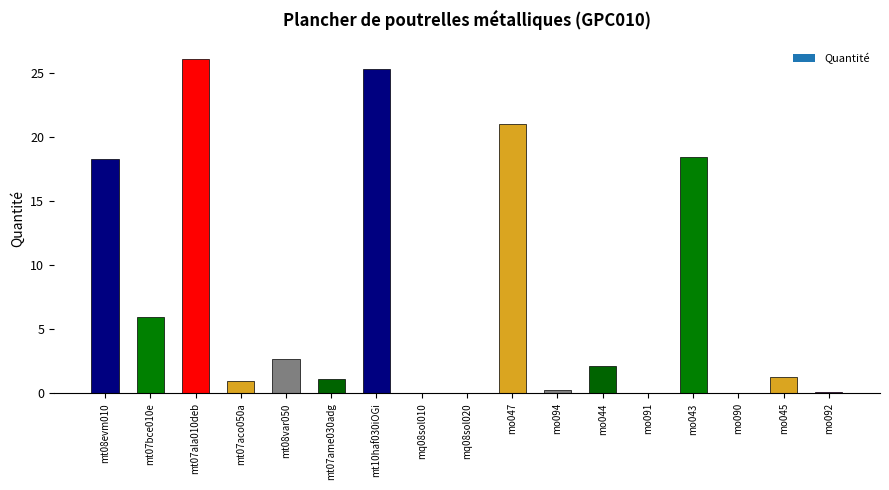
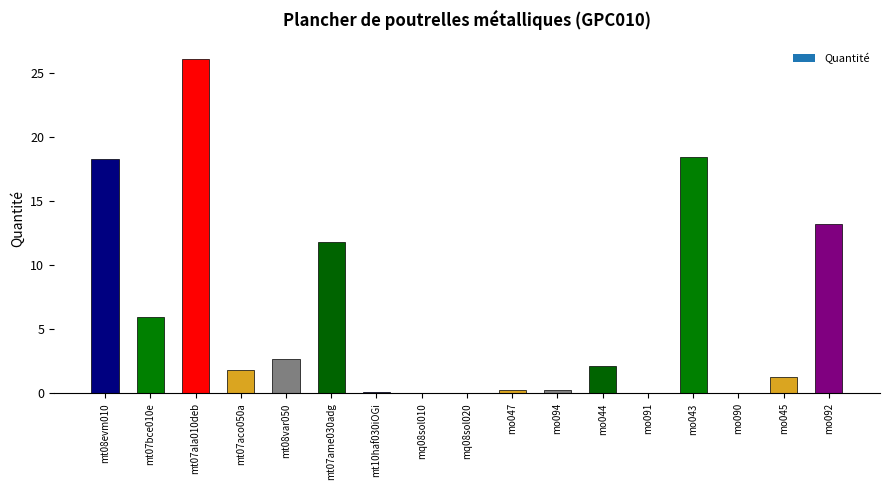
mt07aco050a: 1.0 -> 1.8
mt07ame030adg: 1.1 -> 11.8
mt10haf030iOGi: 25.3 -> 0.1
mo047: 21.1 -> 0.2
mo092: 0.1 -> 13.2
